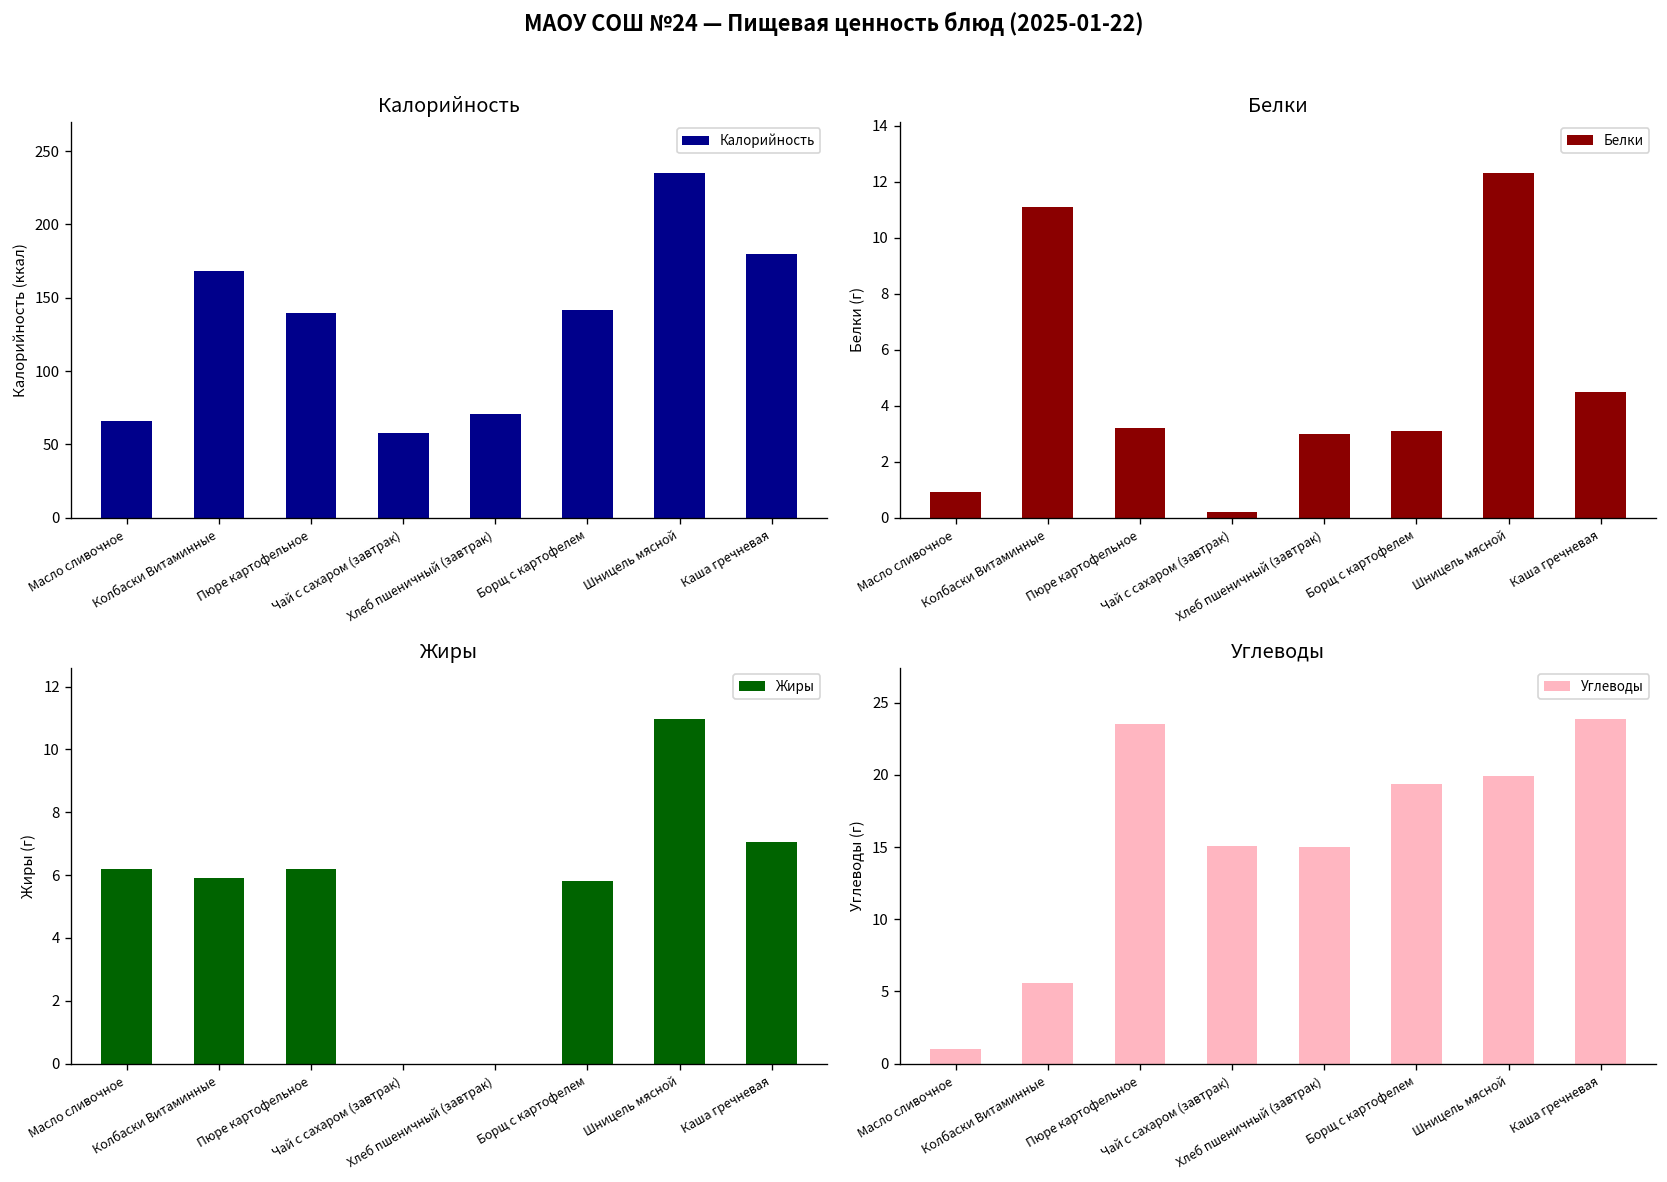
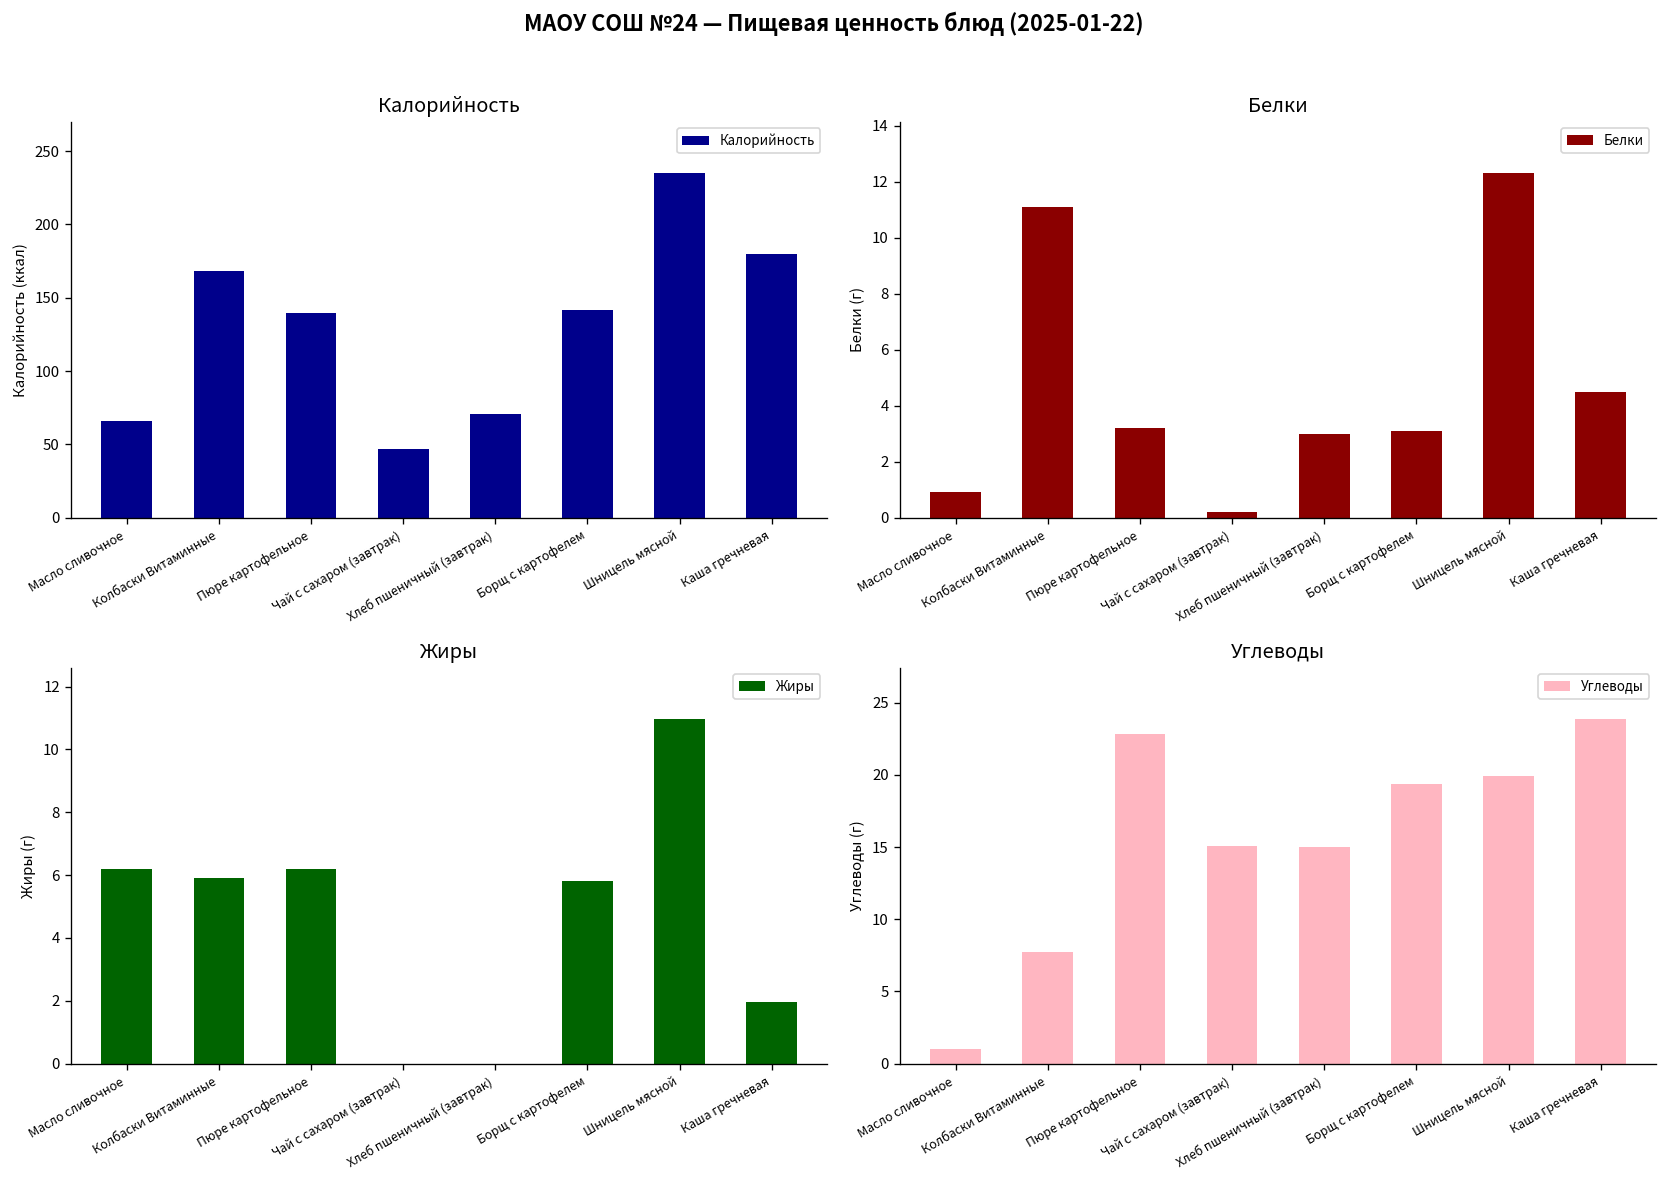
Калорийность, Чай с сахаром (завтрак): 58 -> 47
Жиры, Каша гречневая: 7.1 -> 2.0
Углеводы, Колбаски Витаминные: 5.6 -> 7.7
Углеводы, Пюре картофельное: 23.5 -> 22.8
